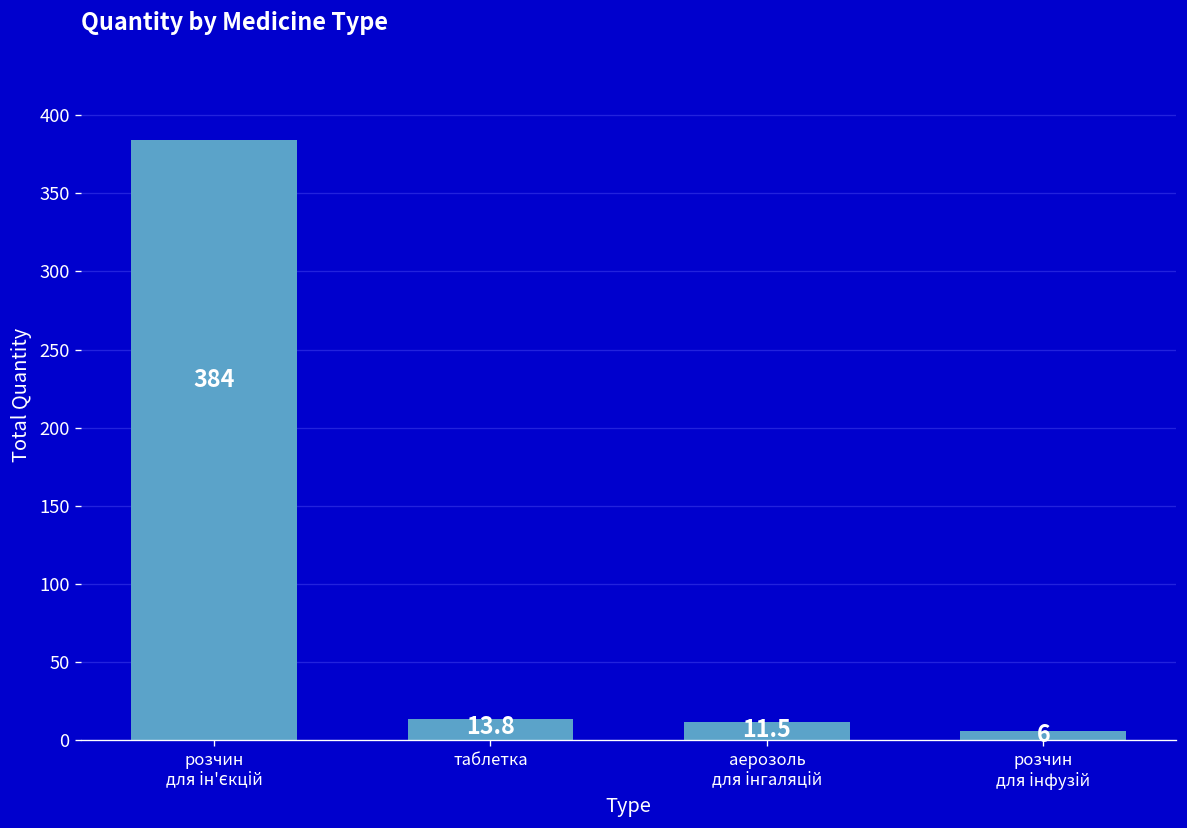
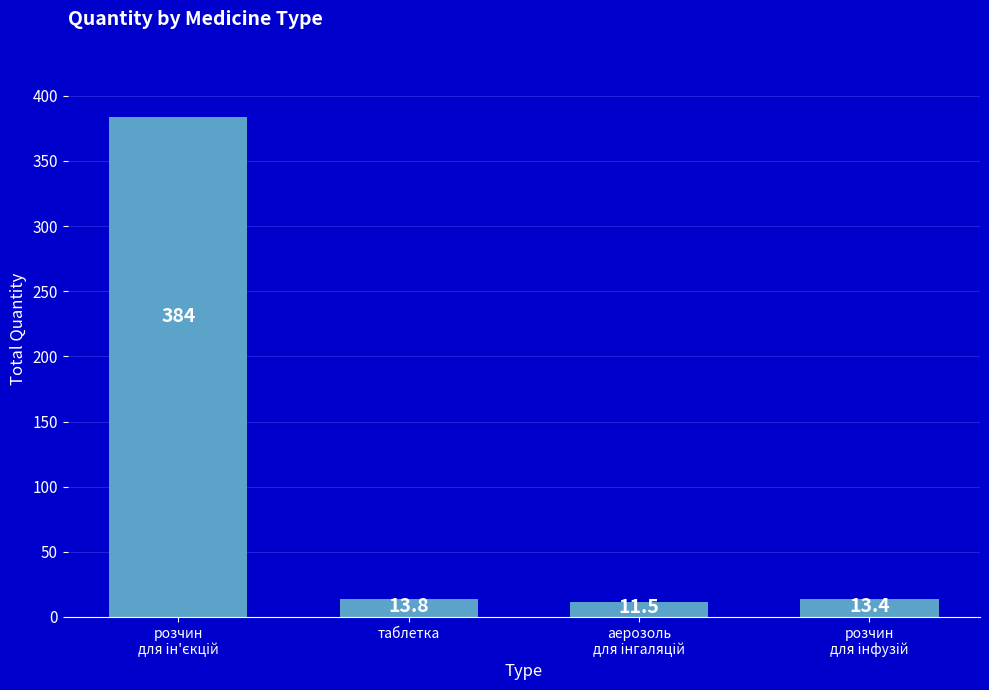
розчин для інфузій: 6 -> 13.4
